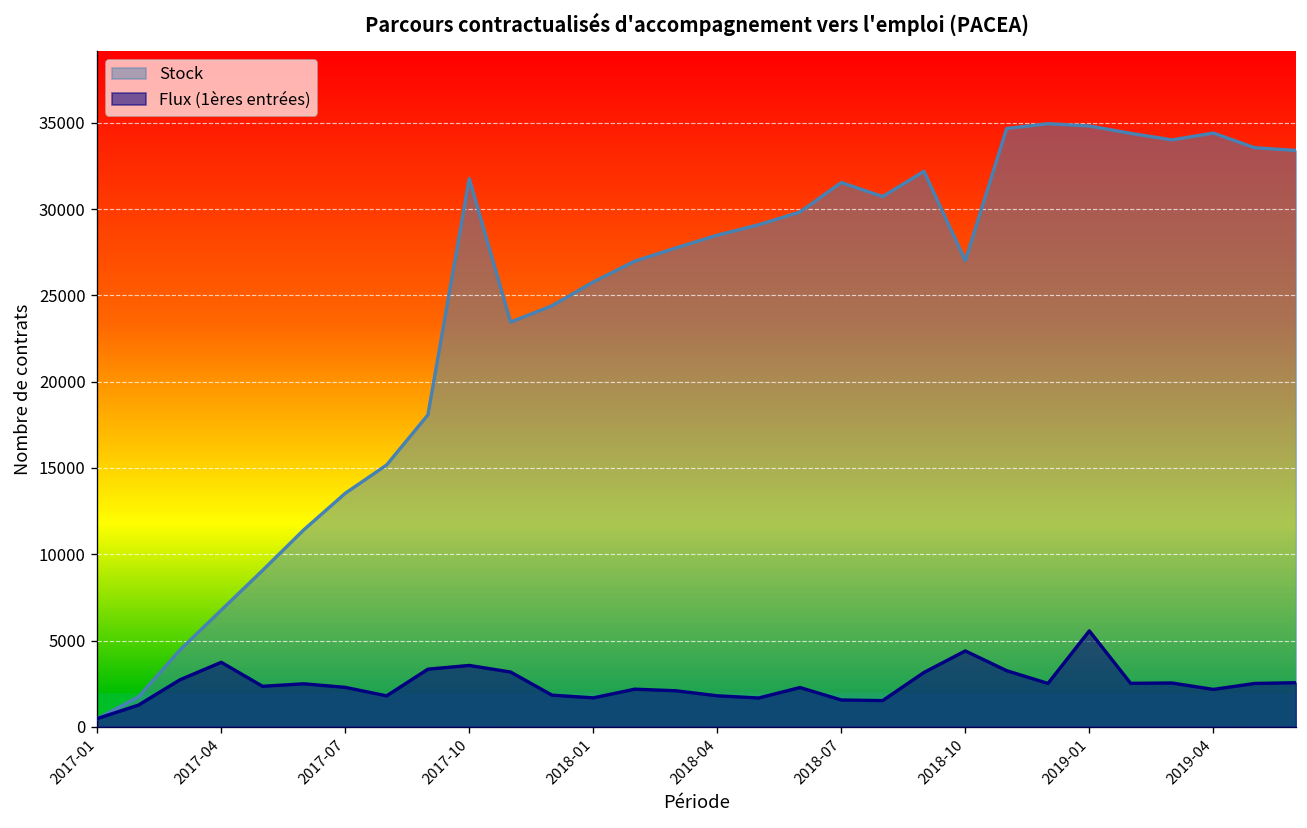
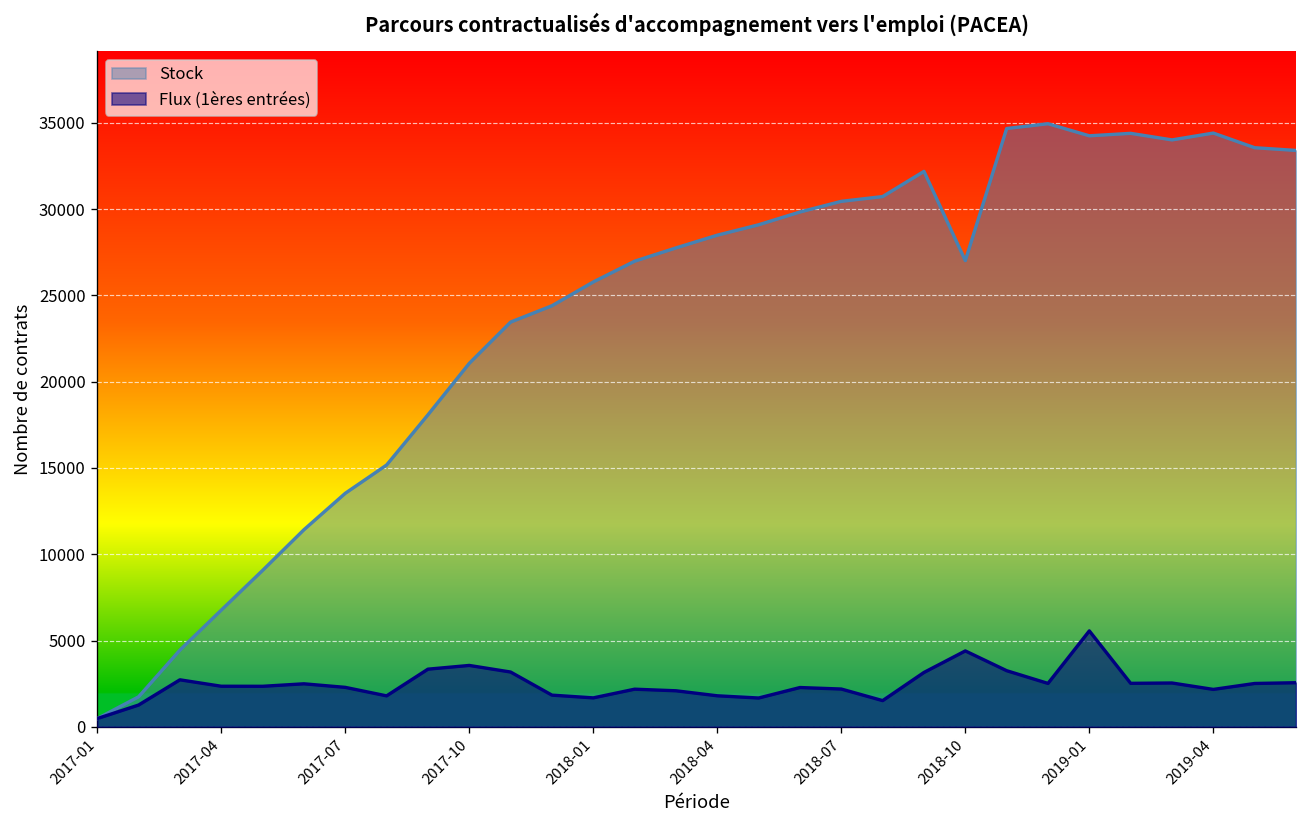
Flux (1ères entrées), 2017-04: 3700 -> 2400
Stock, 2017-10: 31800 -> 21100
Stock, 2018-07: 31500 -> 30400
Flux (1ères entrées), 2018-07: 1600 -> 2200
Stock, 2019-01: 34800 -> 34200
